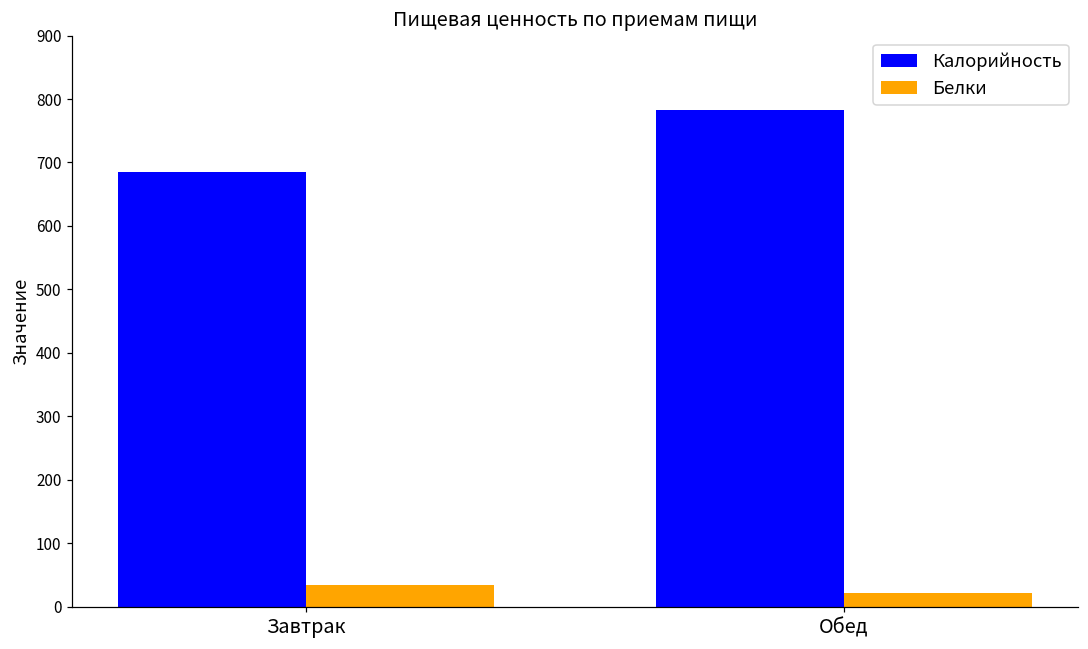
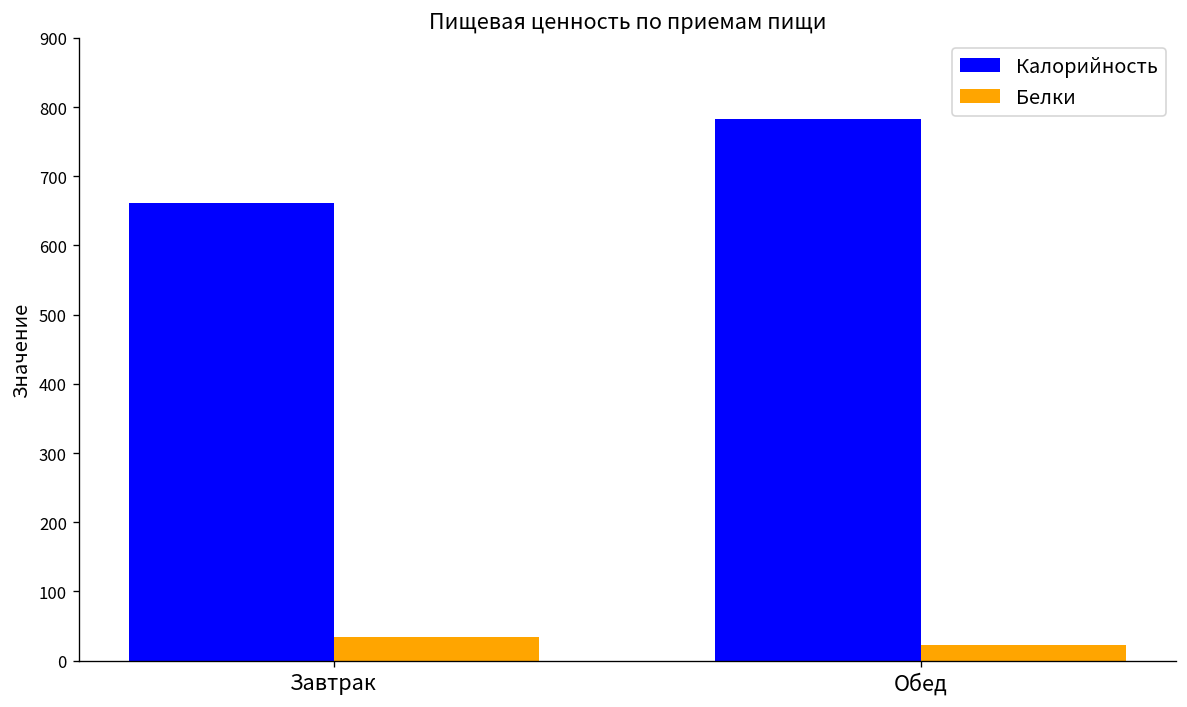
Калорийность, Завтрак: 680 -> 660
